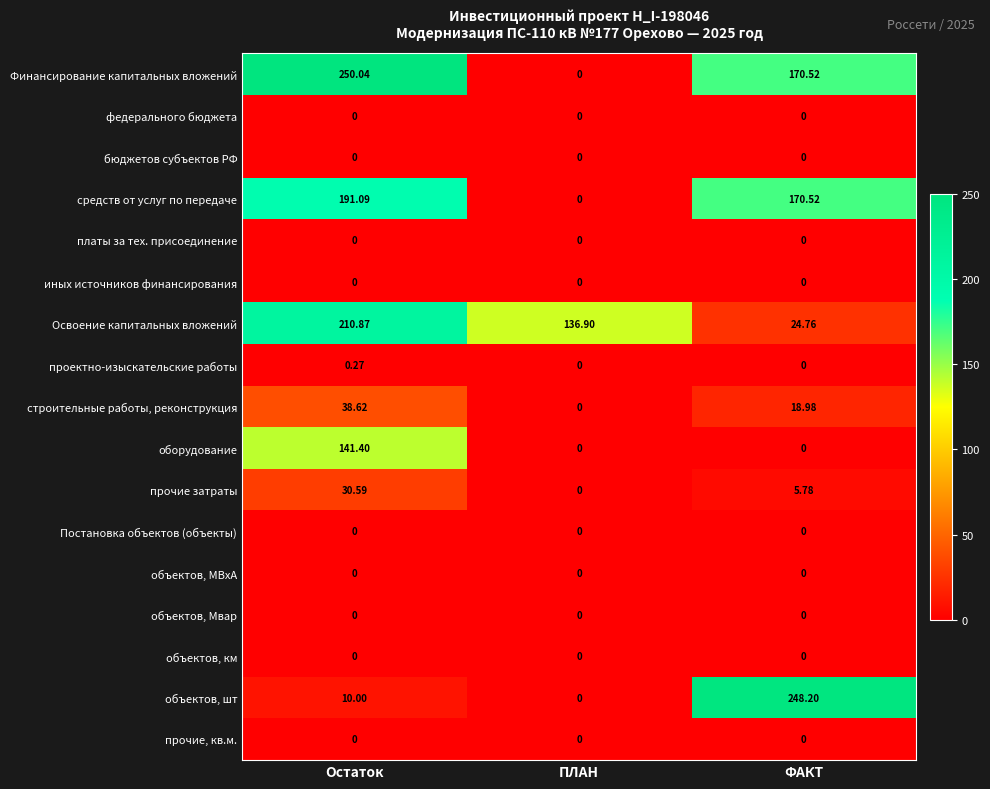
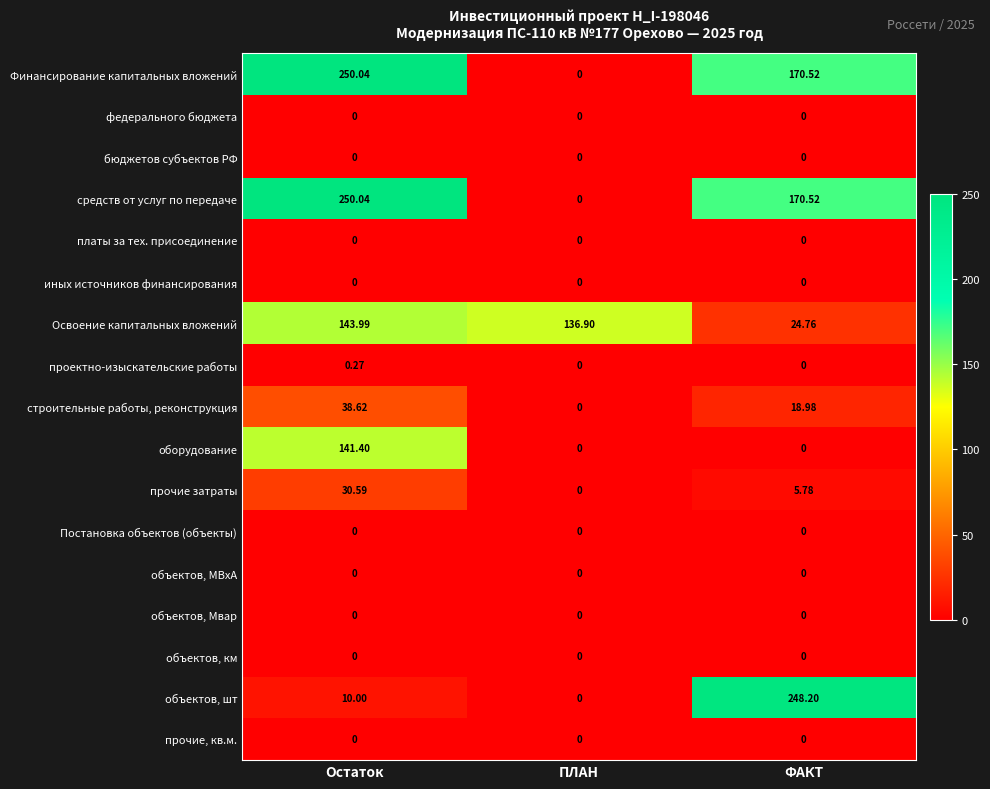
средств от услуг по передаче, Остаток: 191.09 -> 250.04
Освоение капитальных вложений, Остаток: 210.87 -> 143.99
